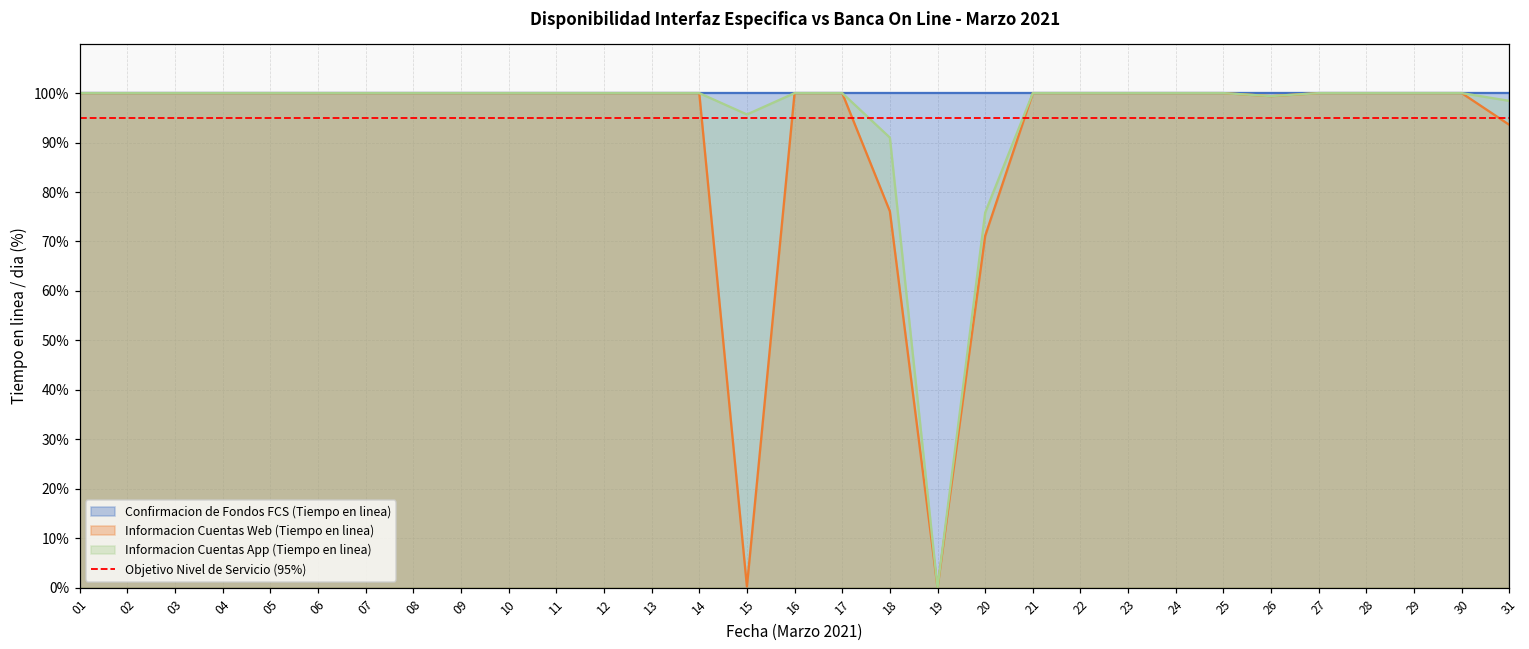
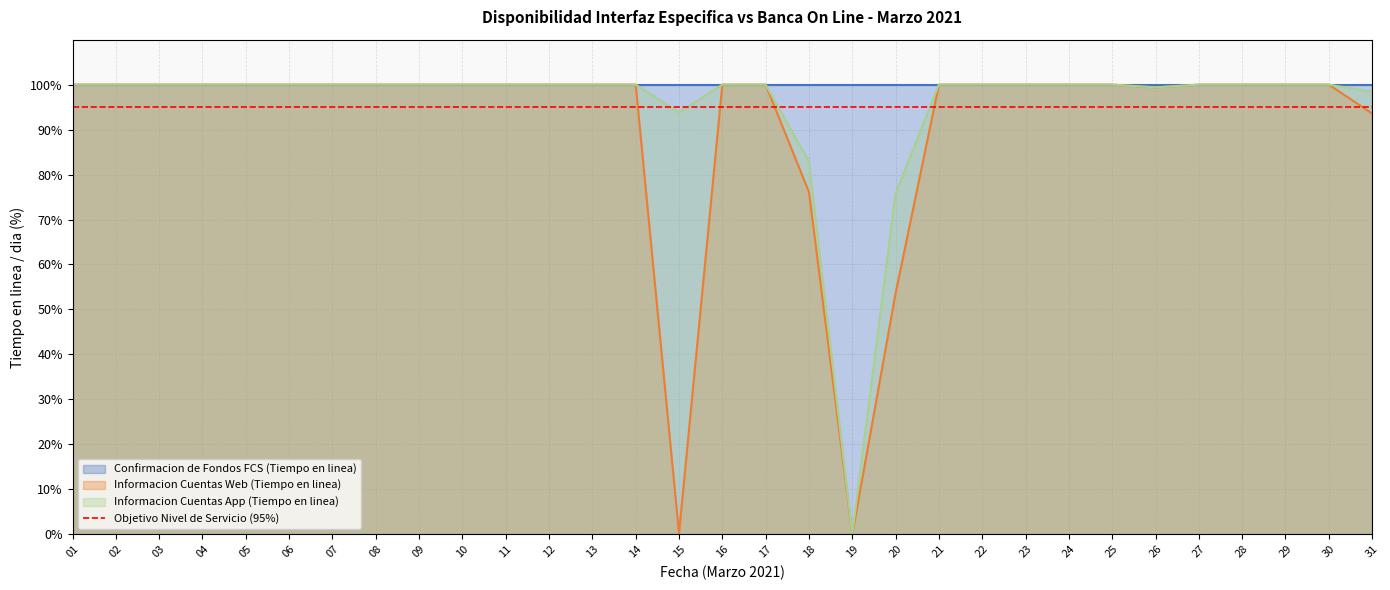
Informacion Cuentas App (Tiempo en linea), 15: 96% -> 94%
Informacion Cuentas App (Tiempo en linea), 18: 91% -> 83%
Informacion Cuentas Web (Tiempo en linea), 20: 71% -> 54%
